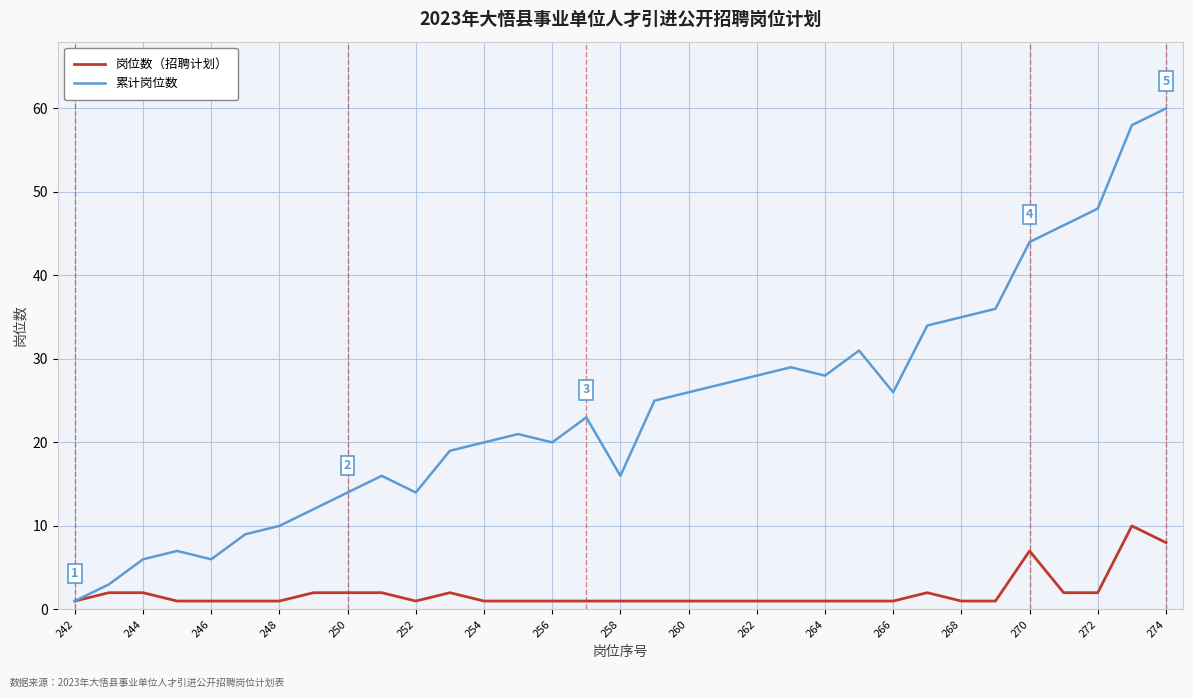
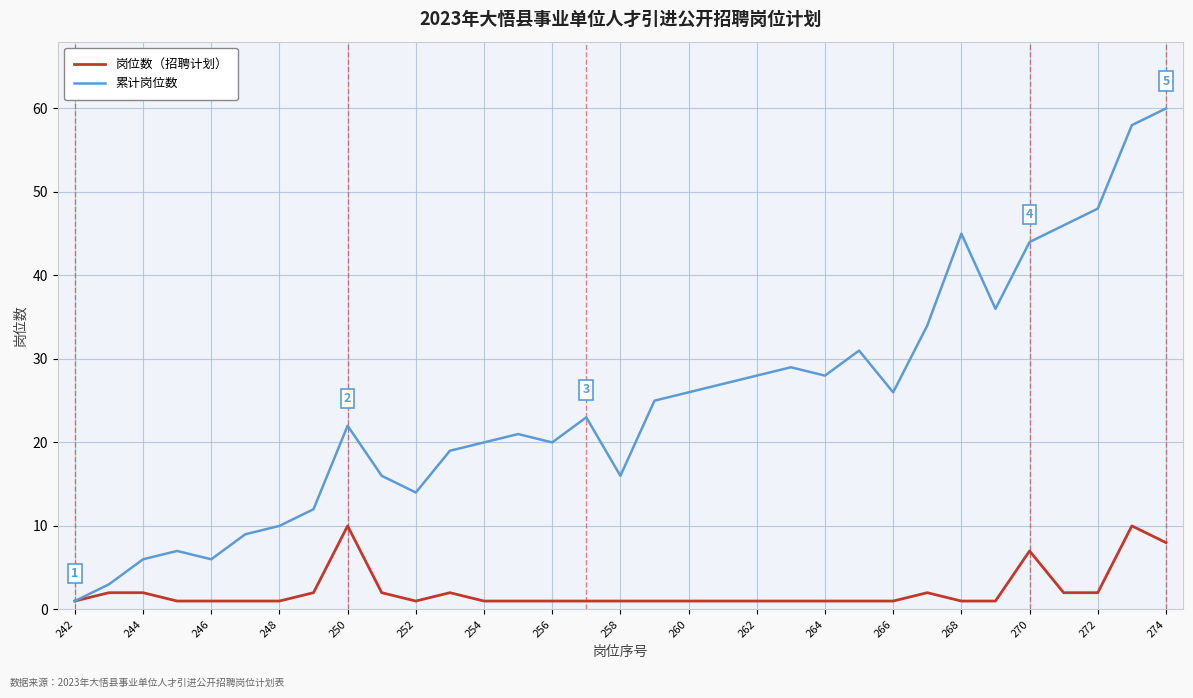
岗位数（招聘计划）, 250: 2 -> 10
累计岗位数, 250: 14 -> 22
累计岗位数, 268: 35 -> 45
